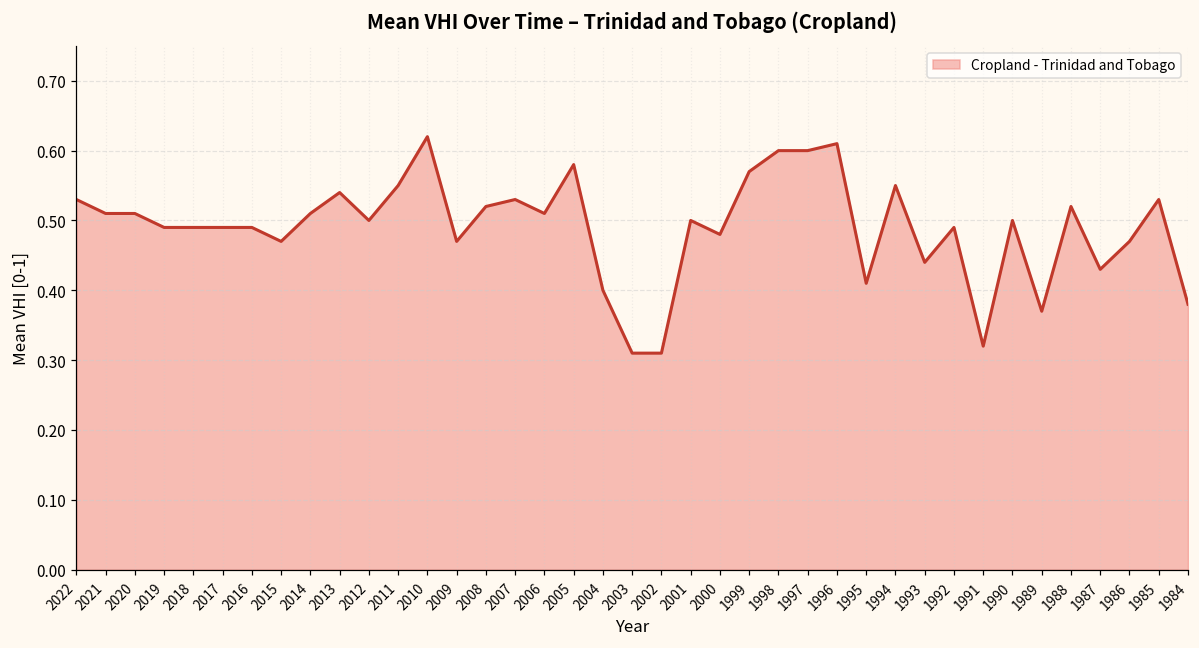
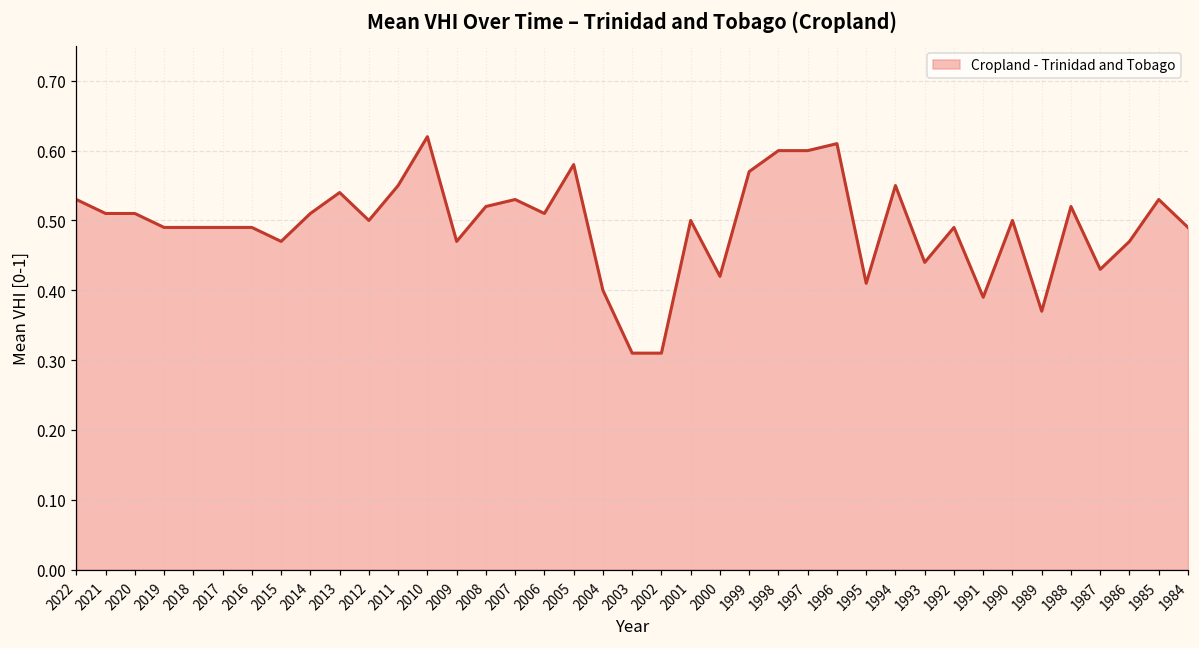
2000: 0.48 -> 0.42
1991: 0.32 -> 0.39
1984: 0.38 -> 0.49
